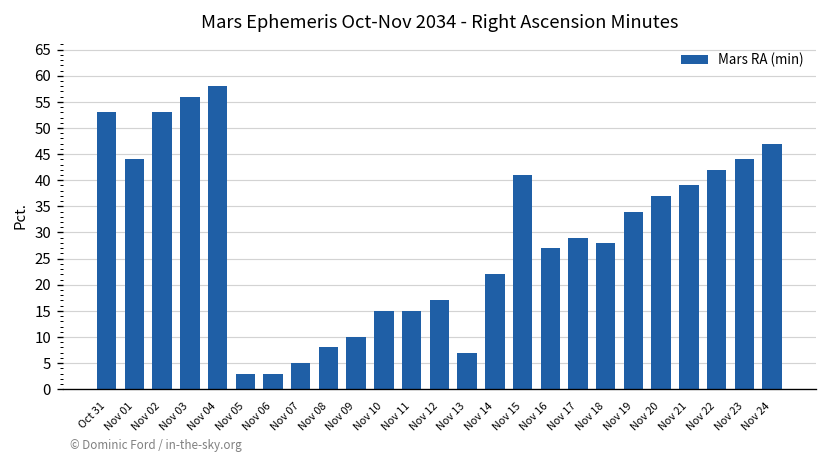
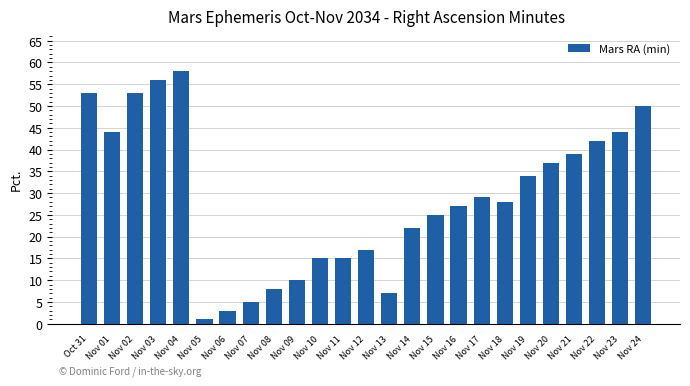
Nov 05: 3 -> 1
Nov 15: 41 -> 25
Nov 24: 47 -> 50
